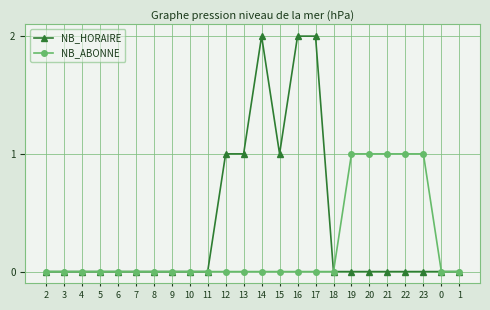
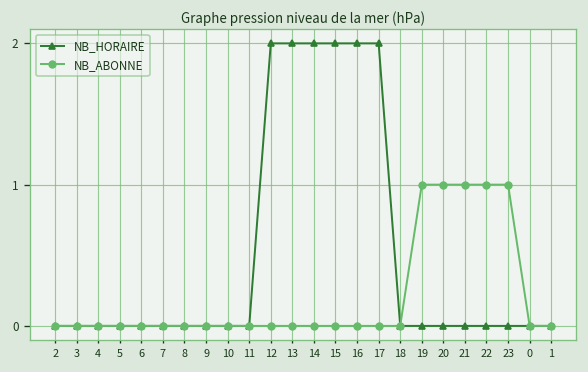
NB_HORAIRE, 12: 1 -> 2
NB_HORAIRE, 13: 1 -> 2
NB_HORAIRE, 15: 1 -> 2
